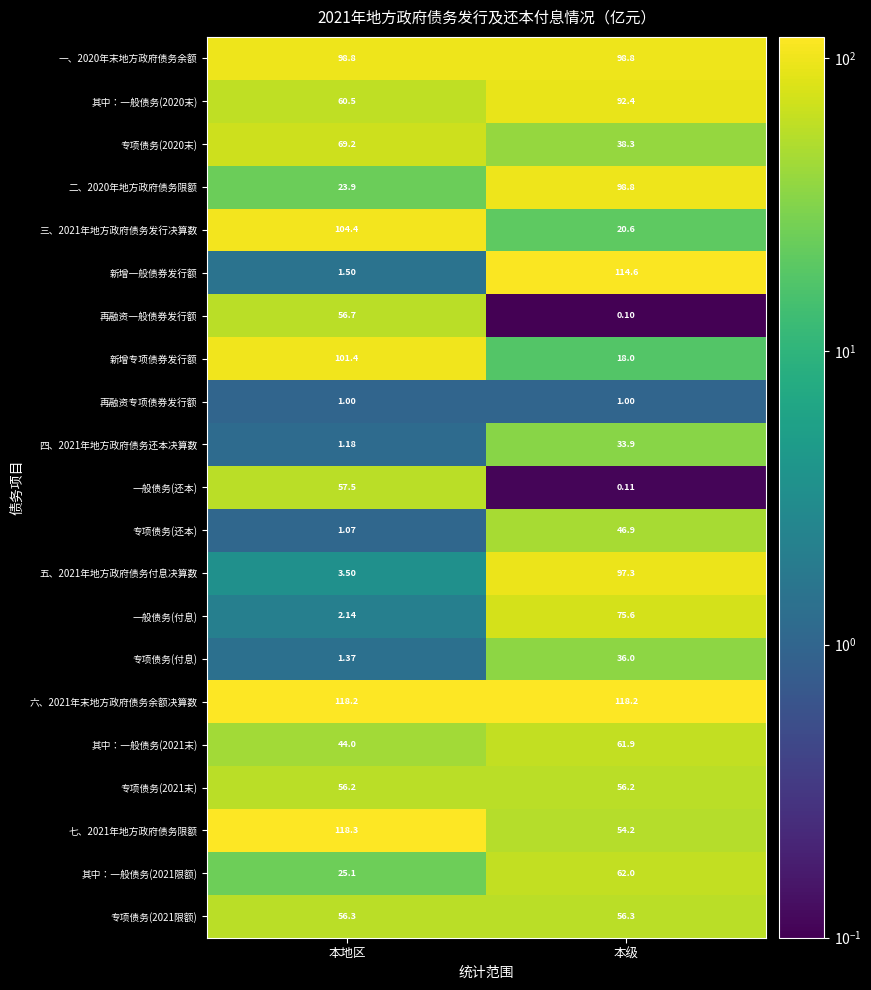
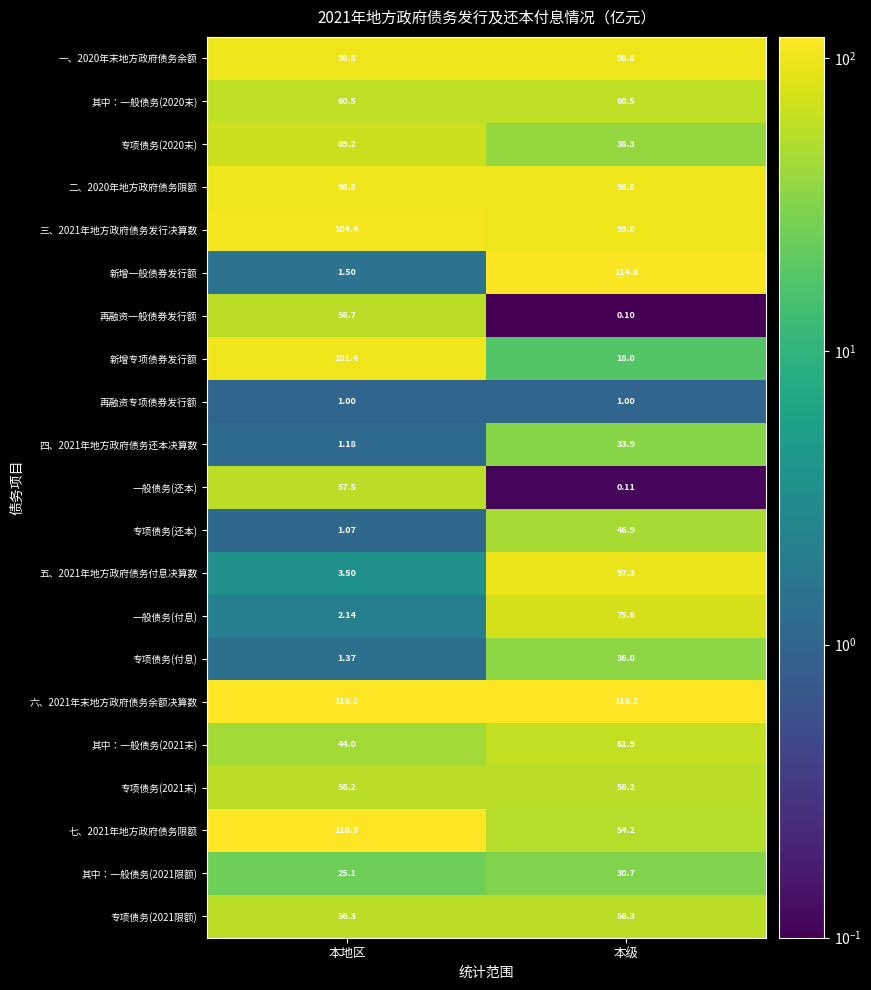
其中：一般债务(2020末), 本级: 92.4 -> 60.5
二、2020年地方政府债务限额, 本地区: 23.9 -> 98.8
三、2021年地方政府债务发行决算数, 本级: 20.6 -> 99.8
其中：一般债务(2021限额), 本级: 62.0 -> 30.7
